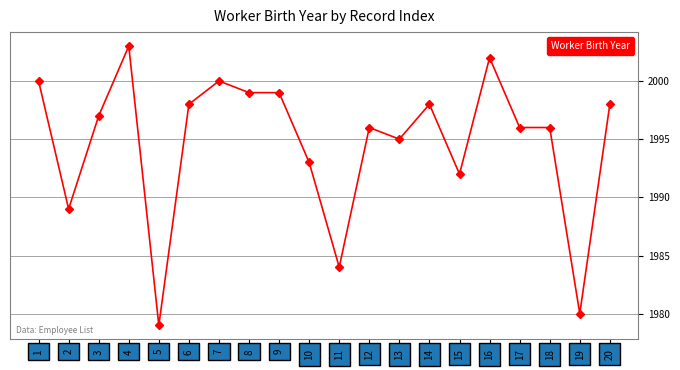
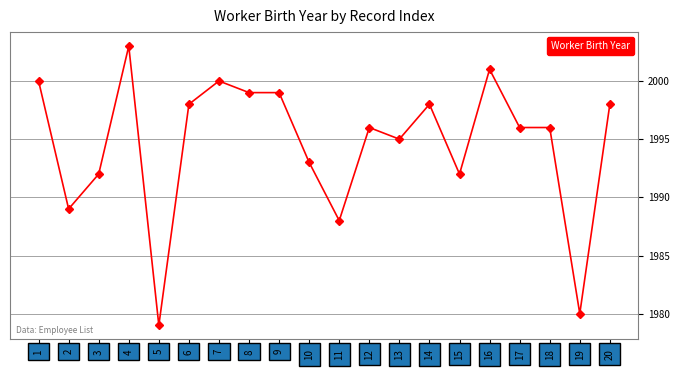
3: 1997 -> 1992
11: 1984 -> 1988
16: 2002 -> 2001
